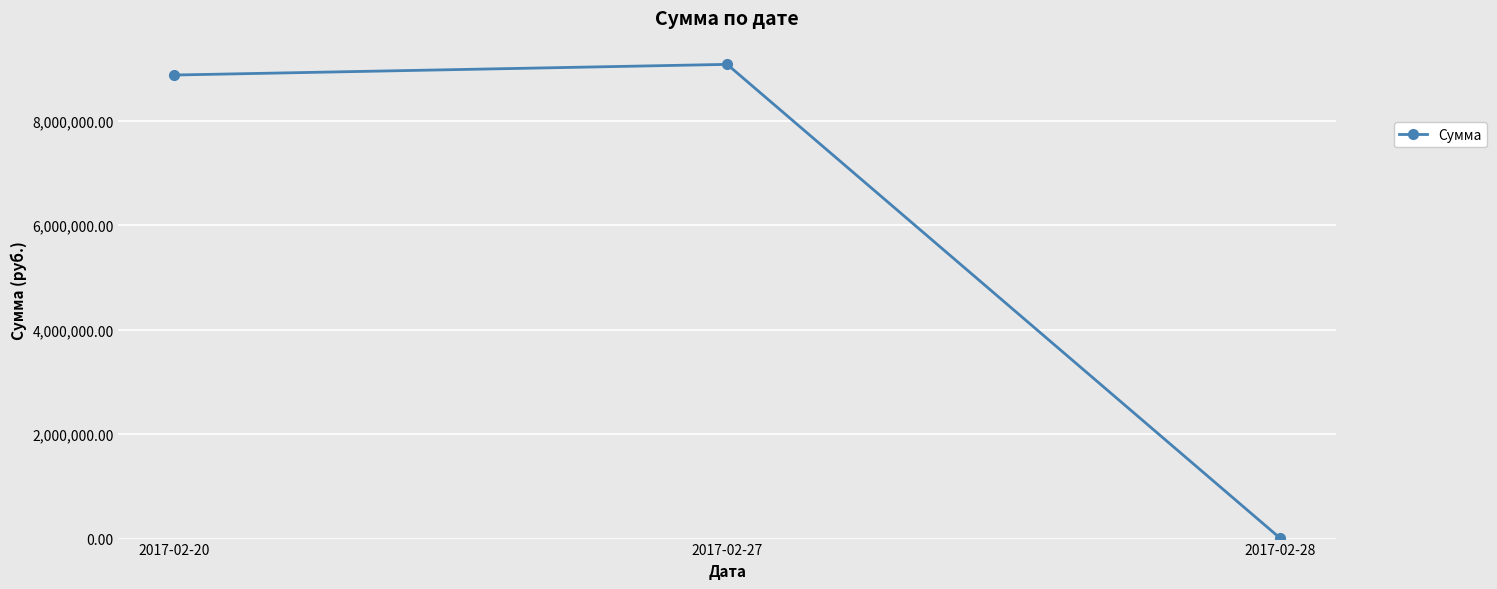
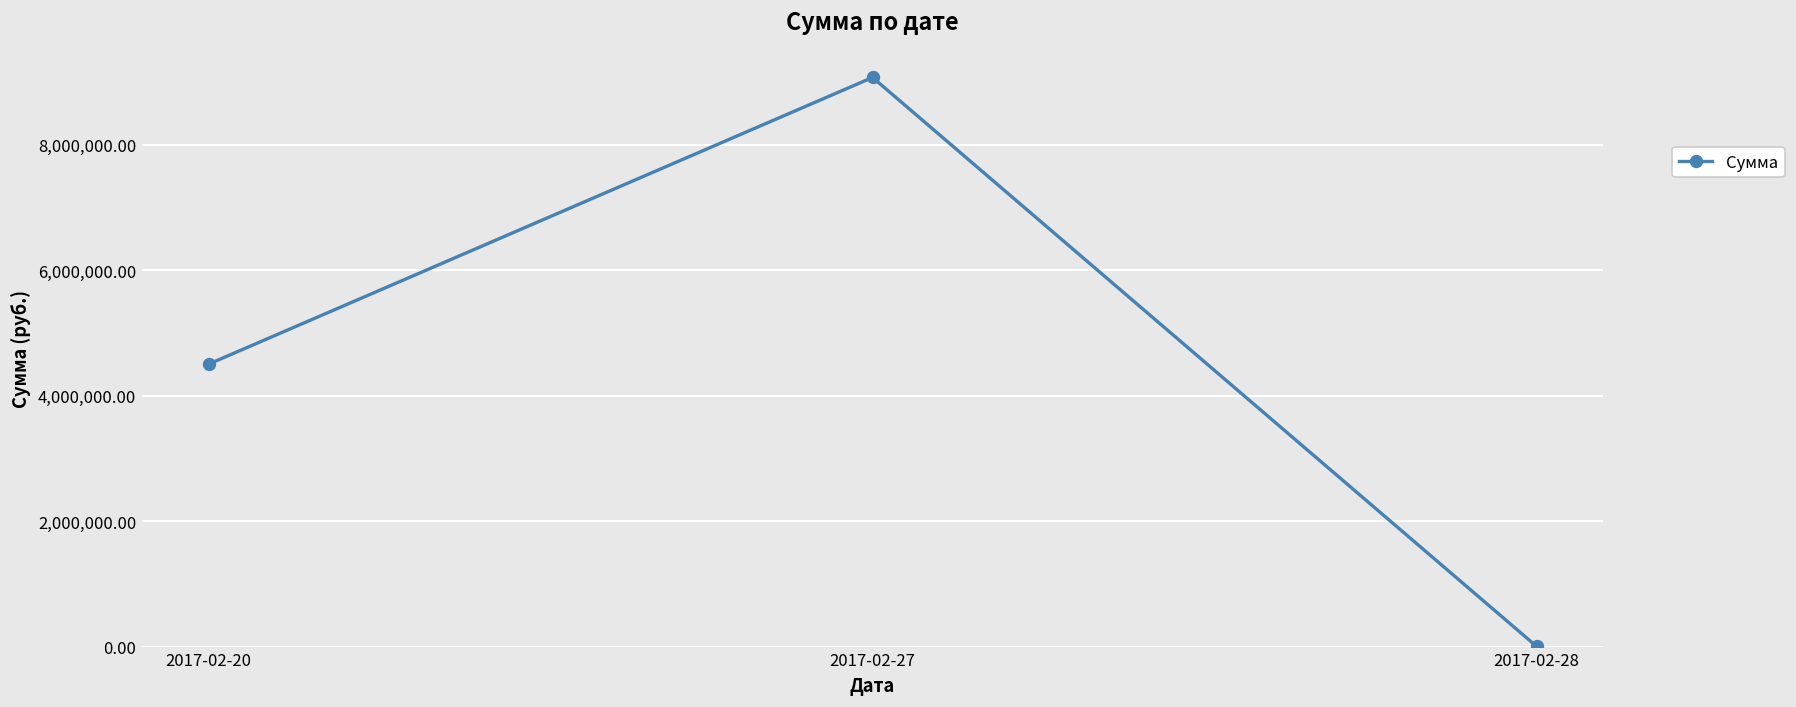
2017-02-20: 8,900,000 -> 4,500,000
